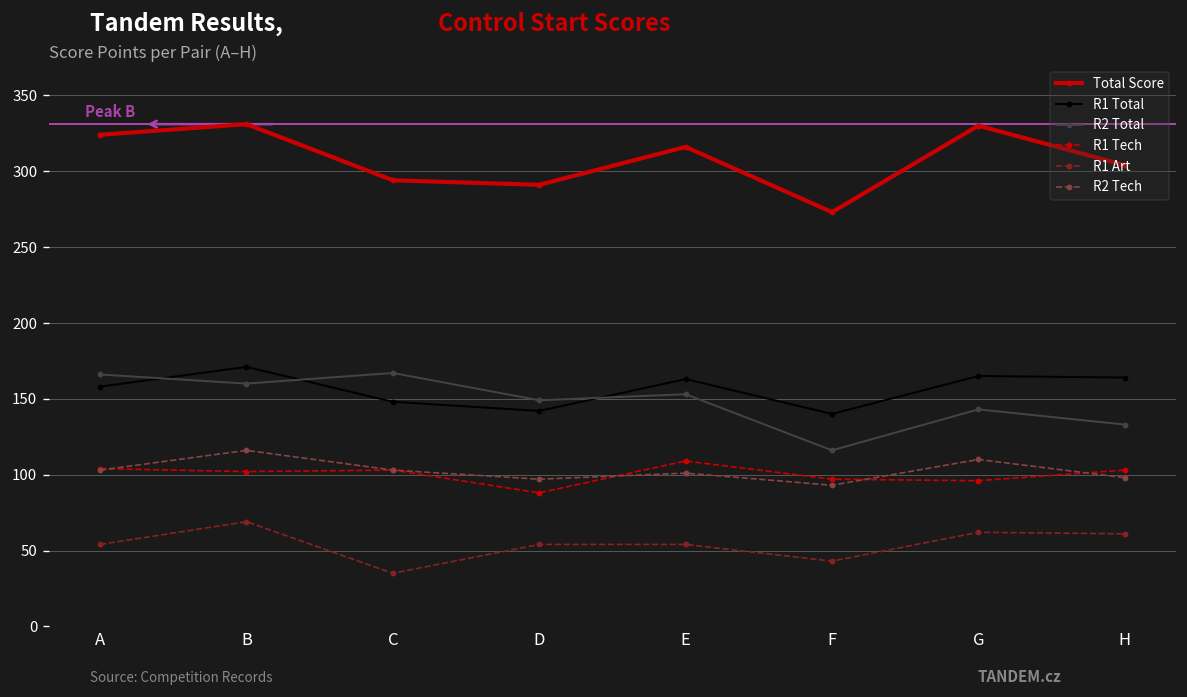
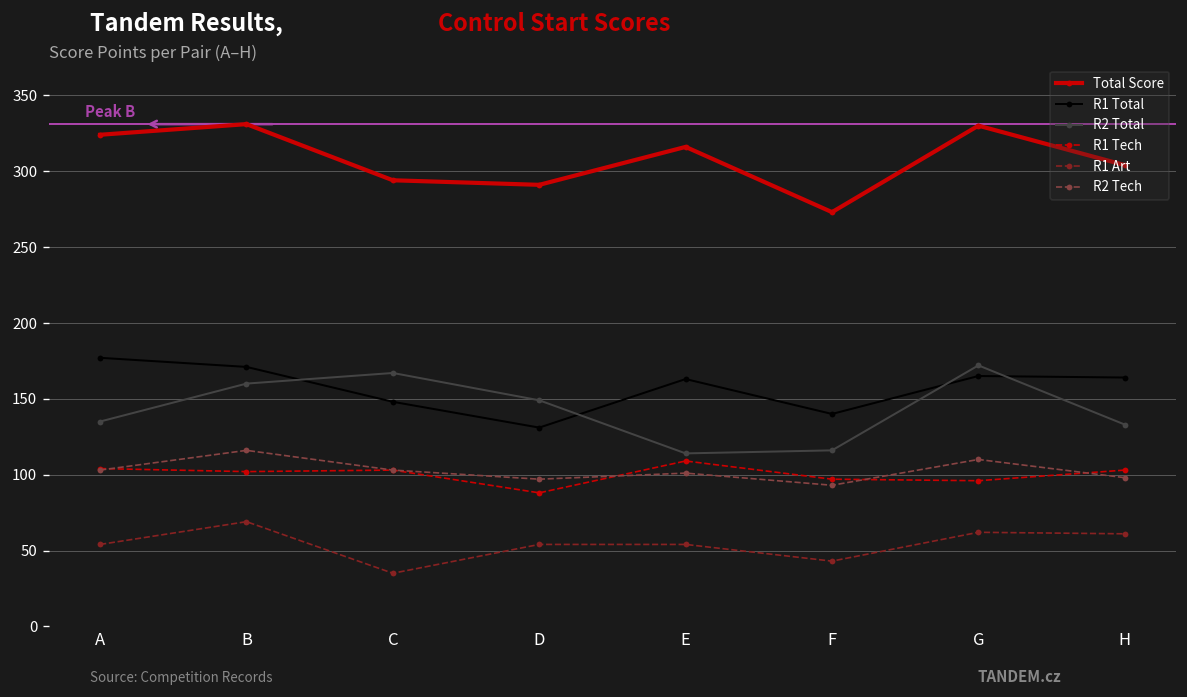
R1 Total, A: 158 -> 177
R2 Total, A: 166 -> 135
R1 Total, D: 142 -> 131
R2 Total, E: 153 -> 114
R2 Total, G: 143 -> 172
